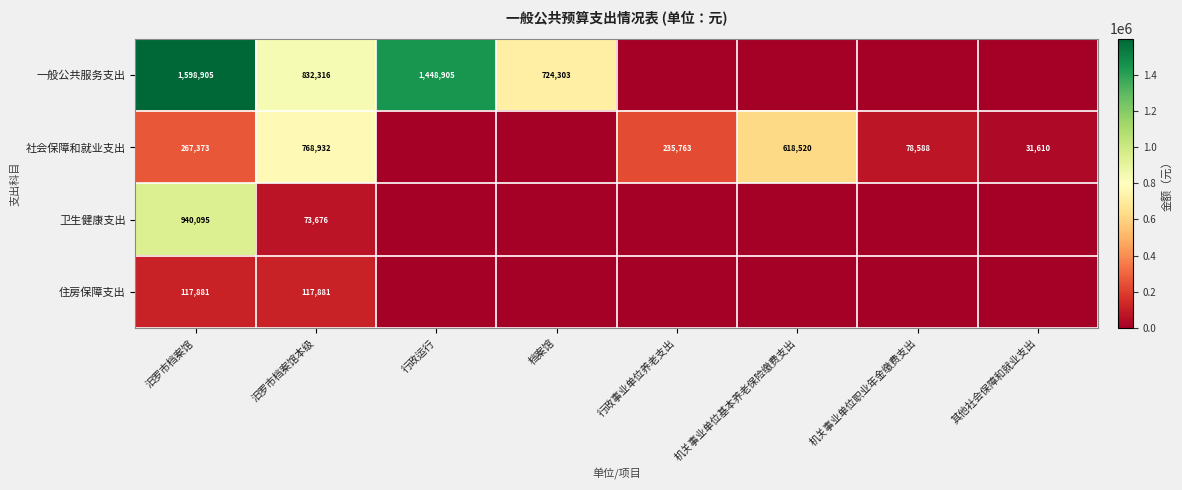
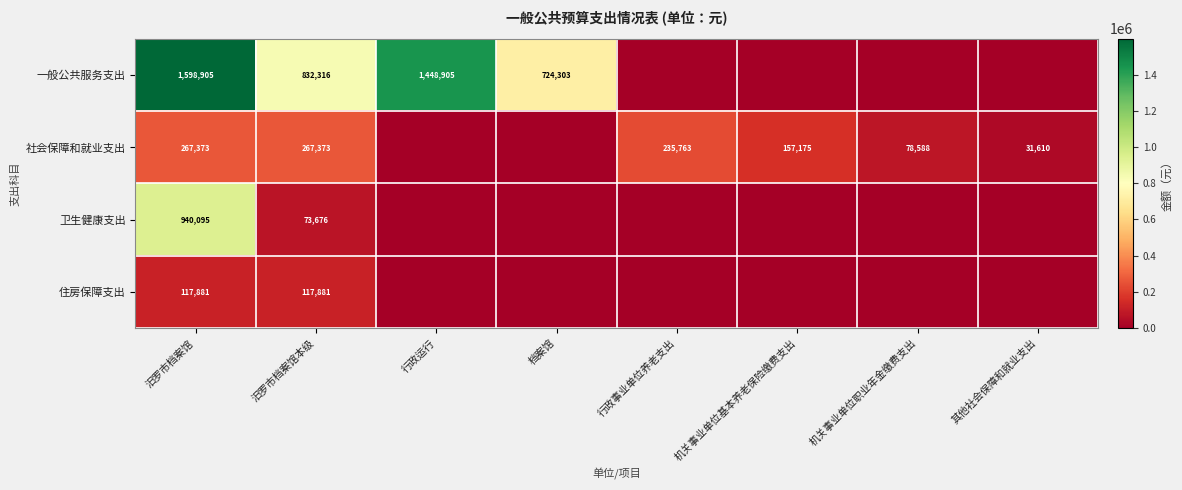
社会保障和就业支出, 汨罗市档案馆本级: 768,932 -> 267,373
社会保障和就业支出, 机关事业单位基本养老保险缴费支出: 618,520 -> 157,175
